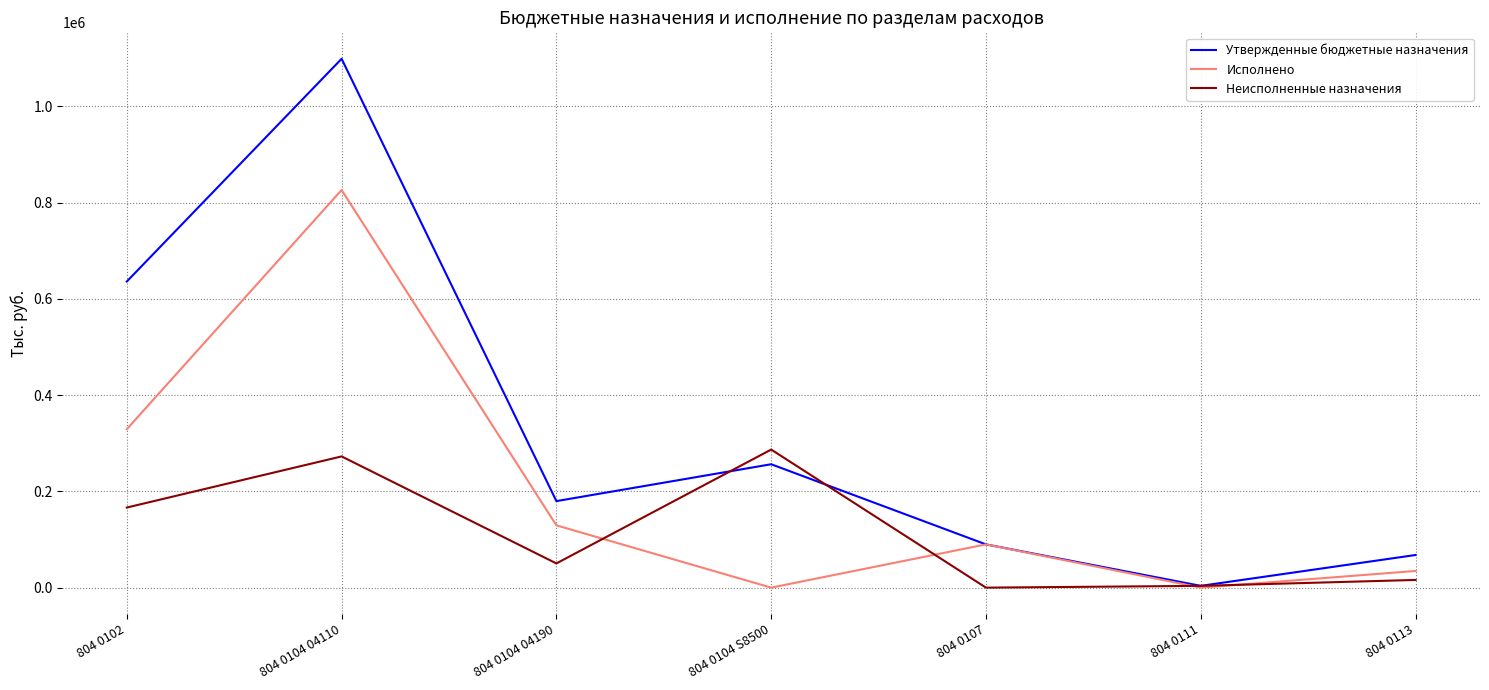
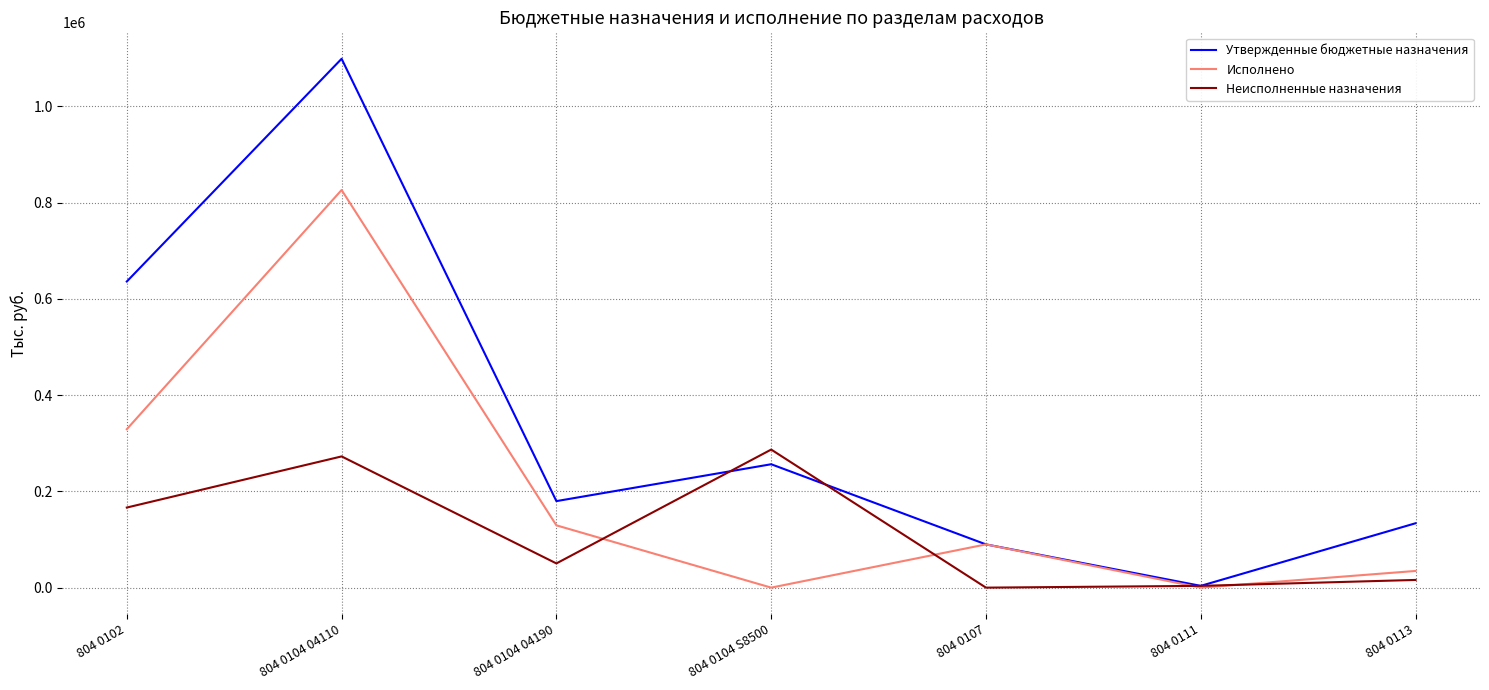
Утвержденные бюджетные назначения, 804 0113: 70000 -> 130000
